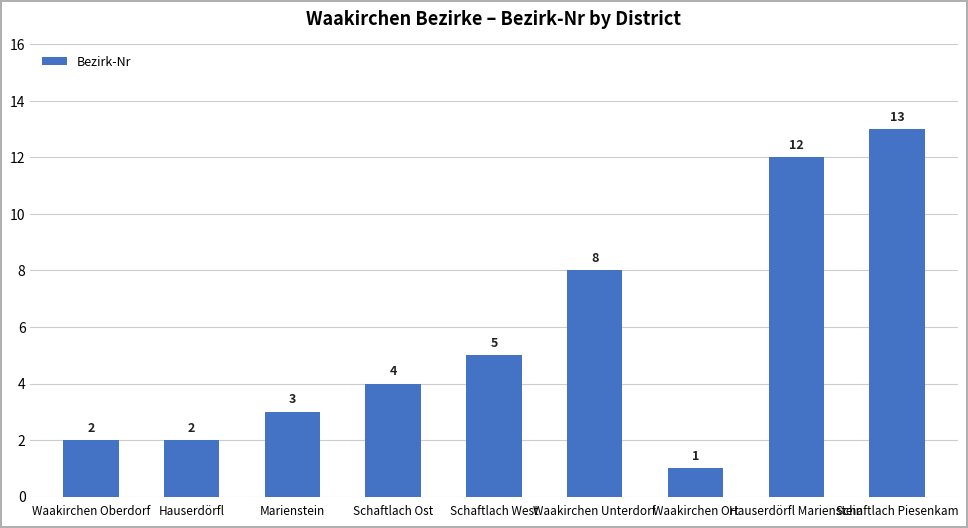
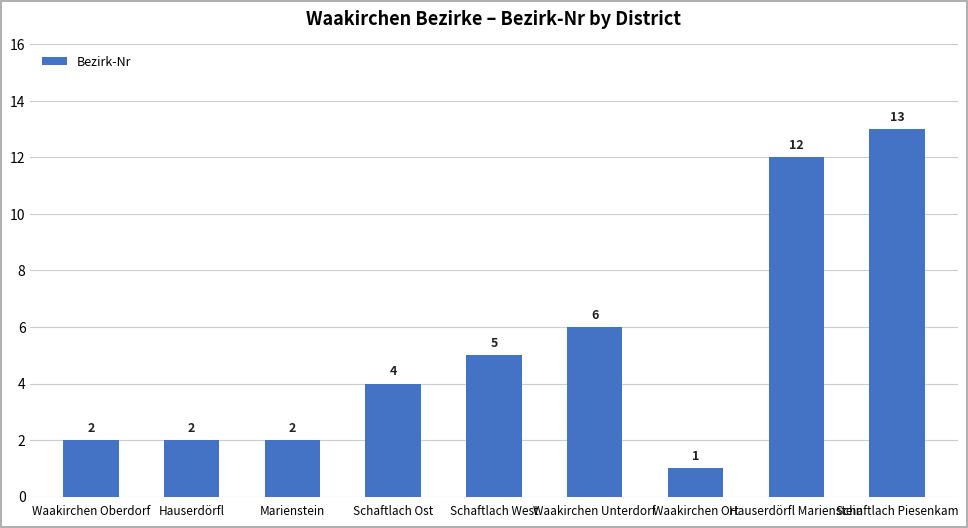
Marienstein: 3 -> 2
Waakirchen Unterdorf: 8 -> 6
